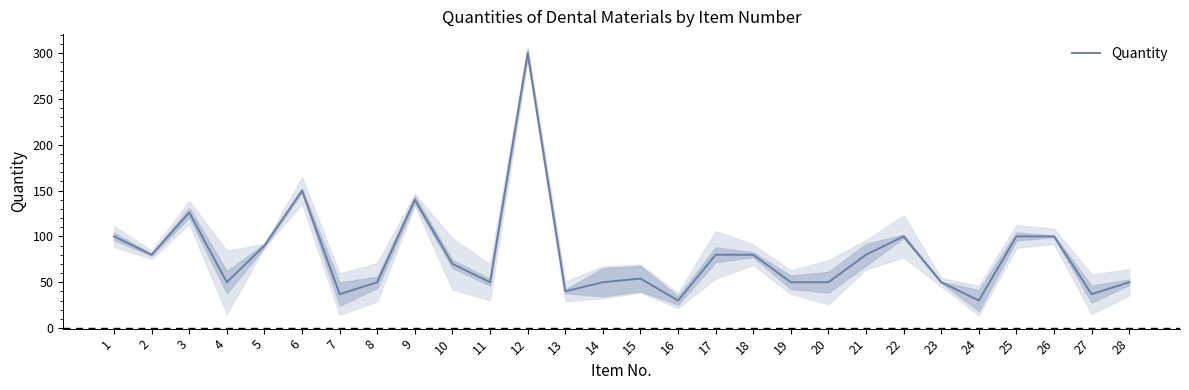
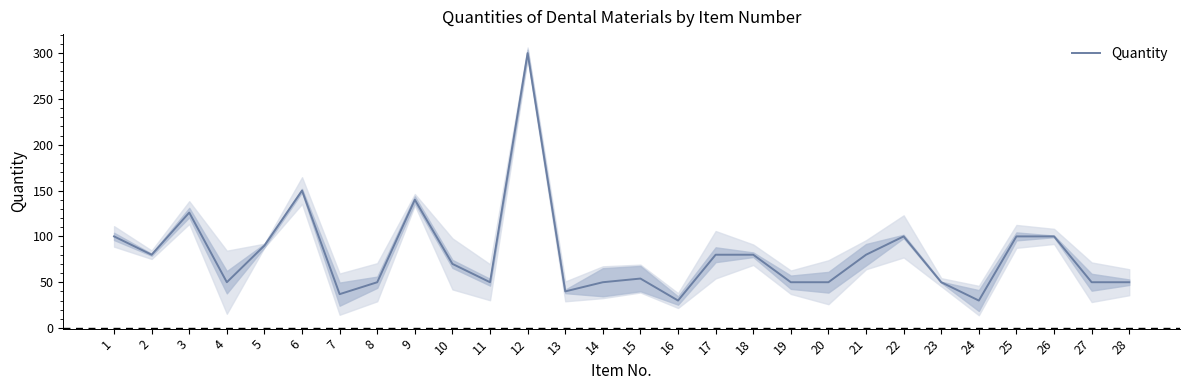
Quantity, 27: 40 -> 50
